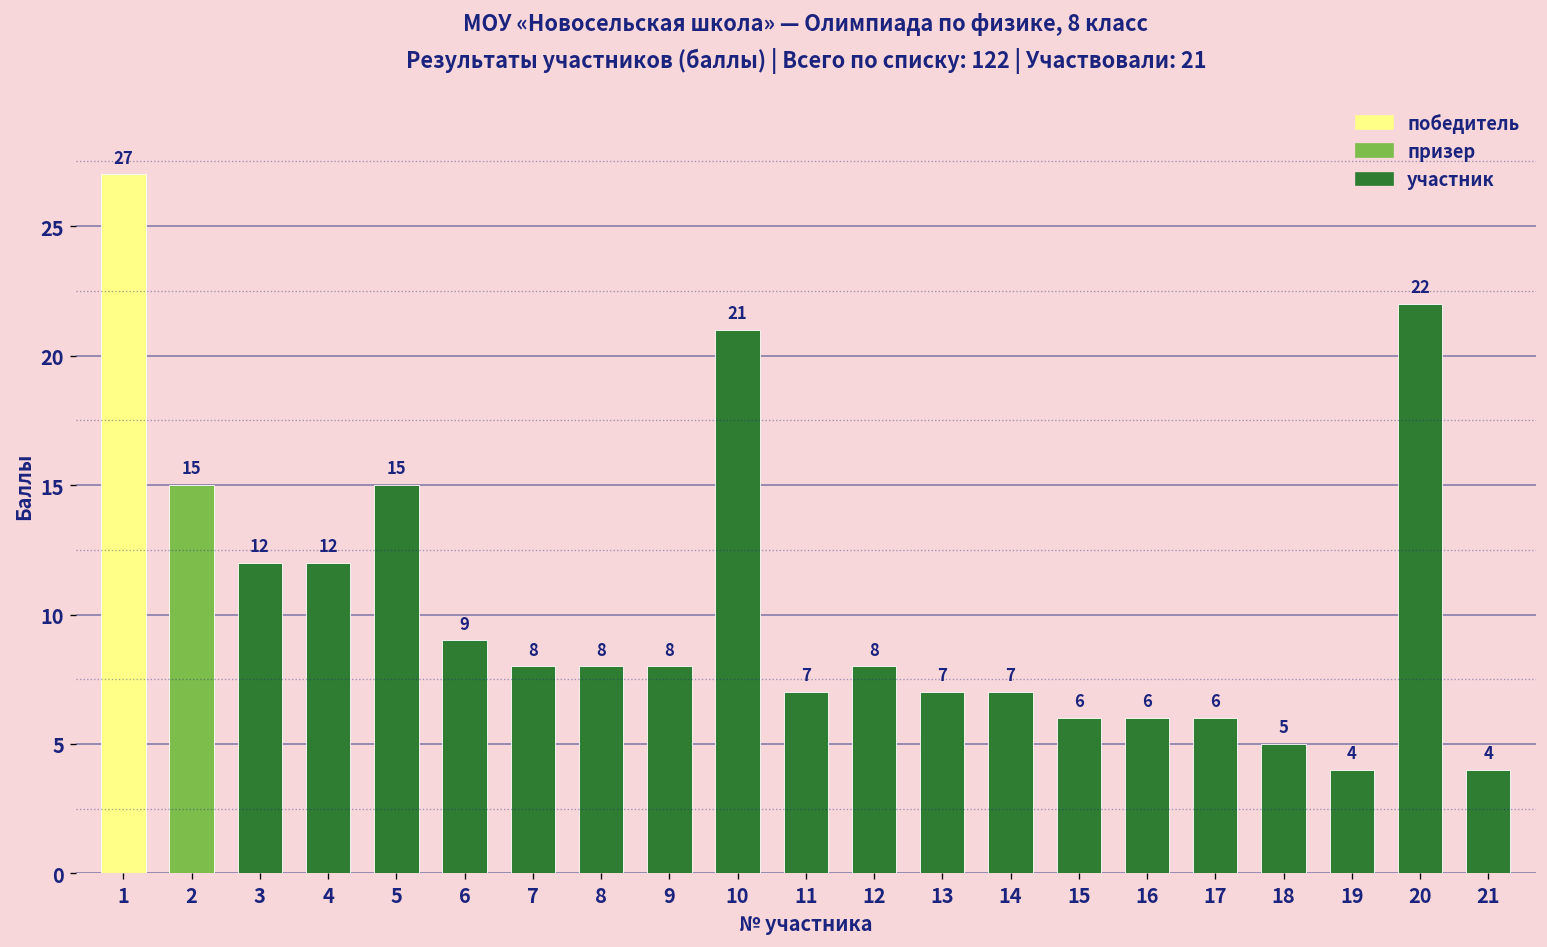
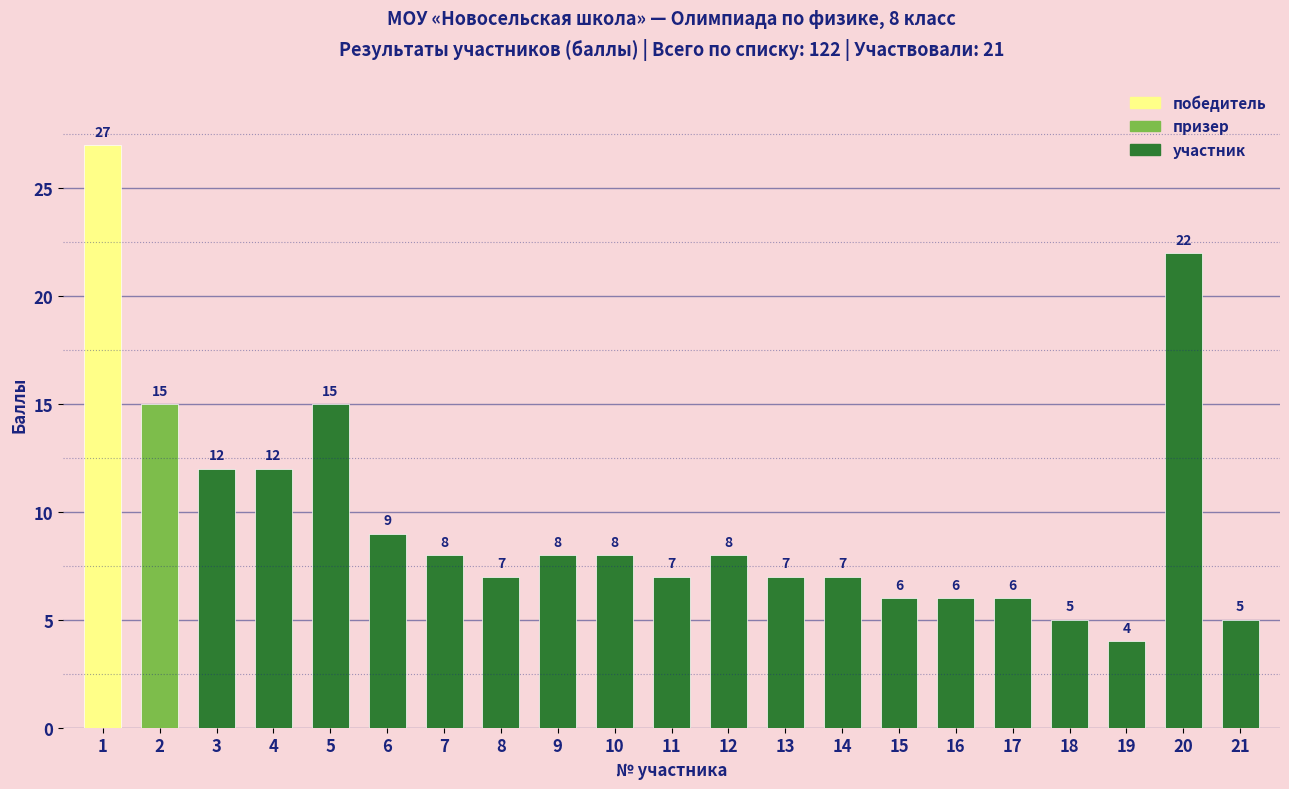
8: 8 -> 7
10: 21 -> 8
21: 4 -> 5
